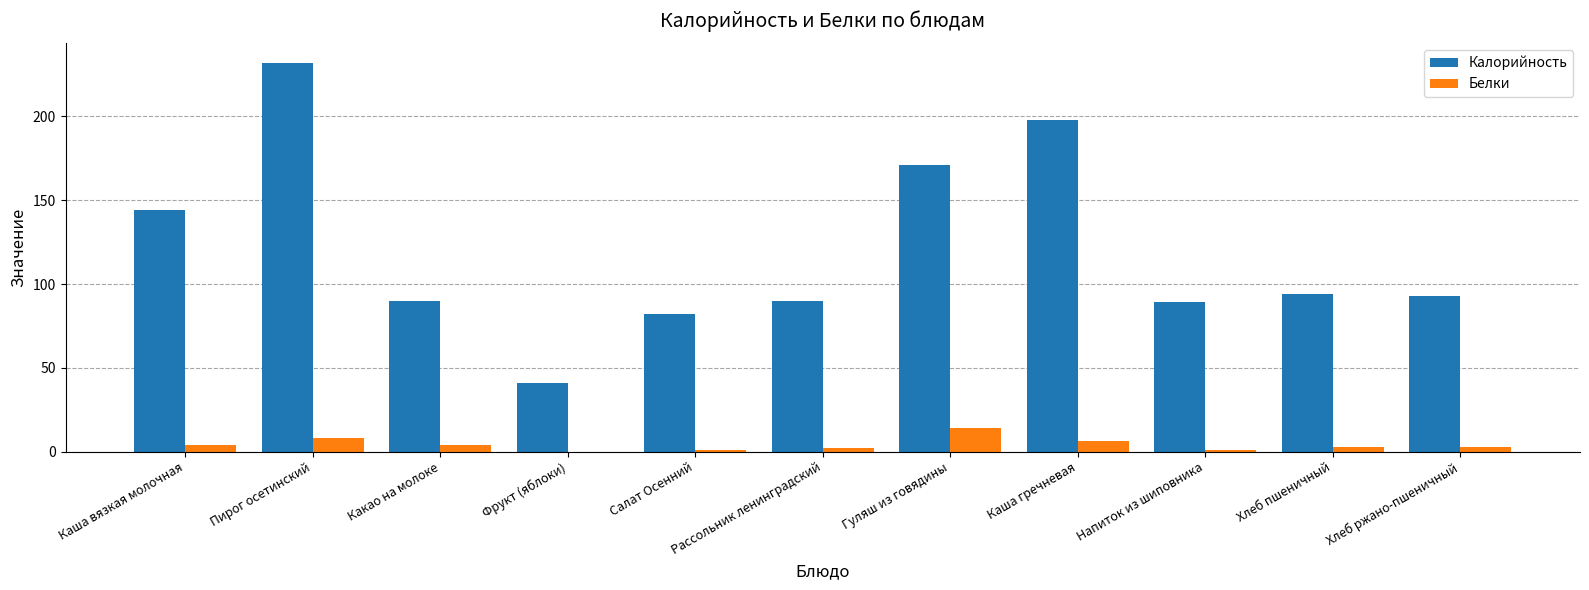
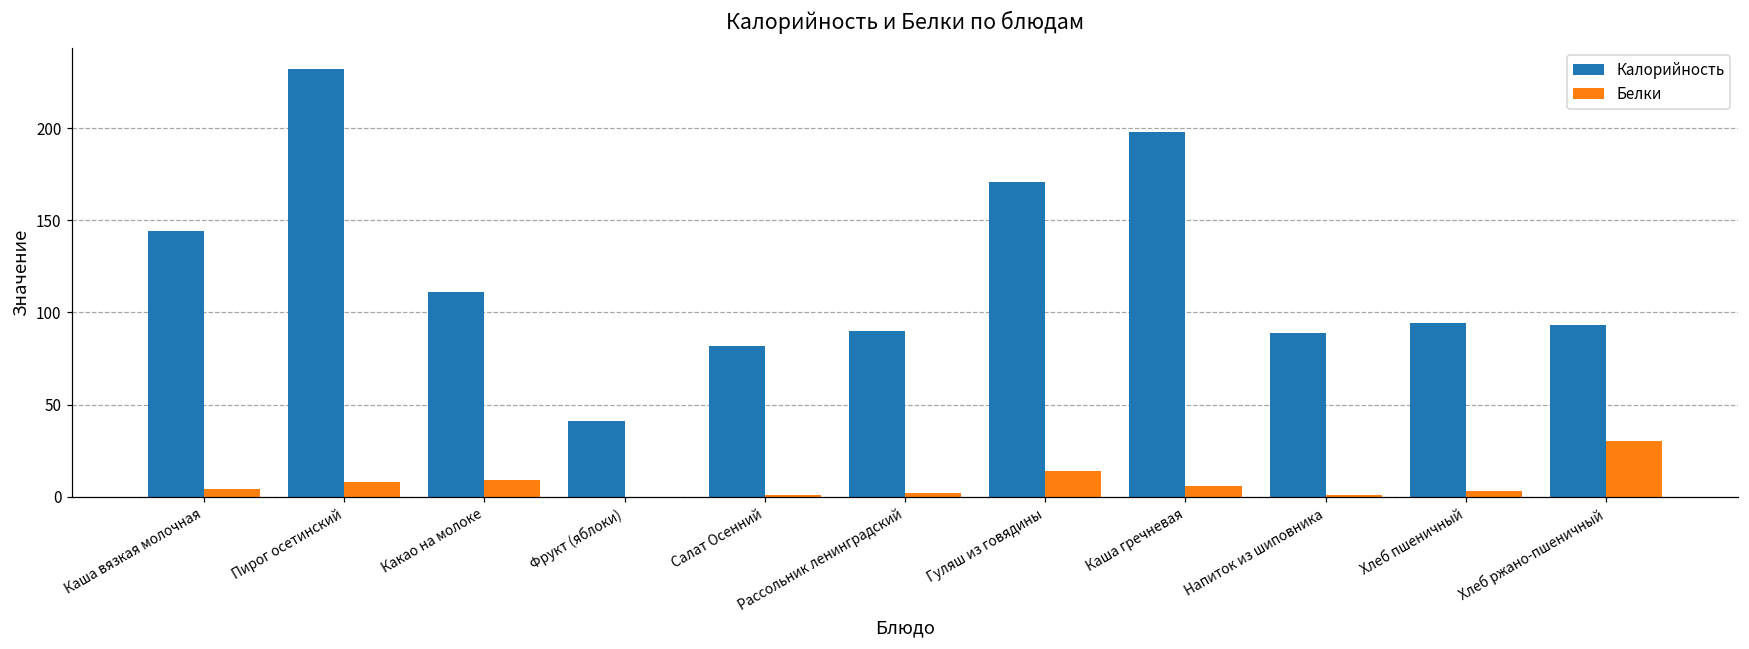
Калорийность, Какао на молоке: 90 -> 111
Белки, Какао на молоке: 4 -> 9
Белки, Хлеб ржано-пшеничный: 3 -> 30
